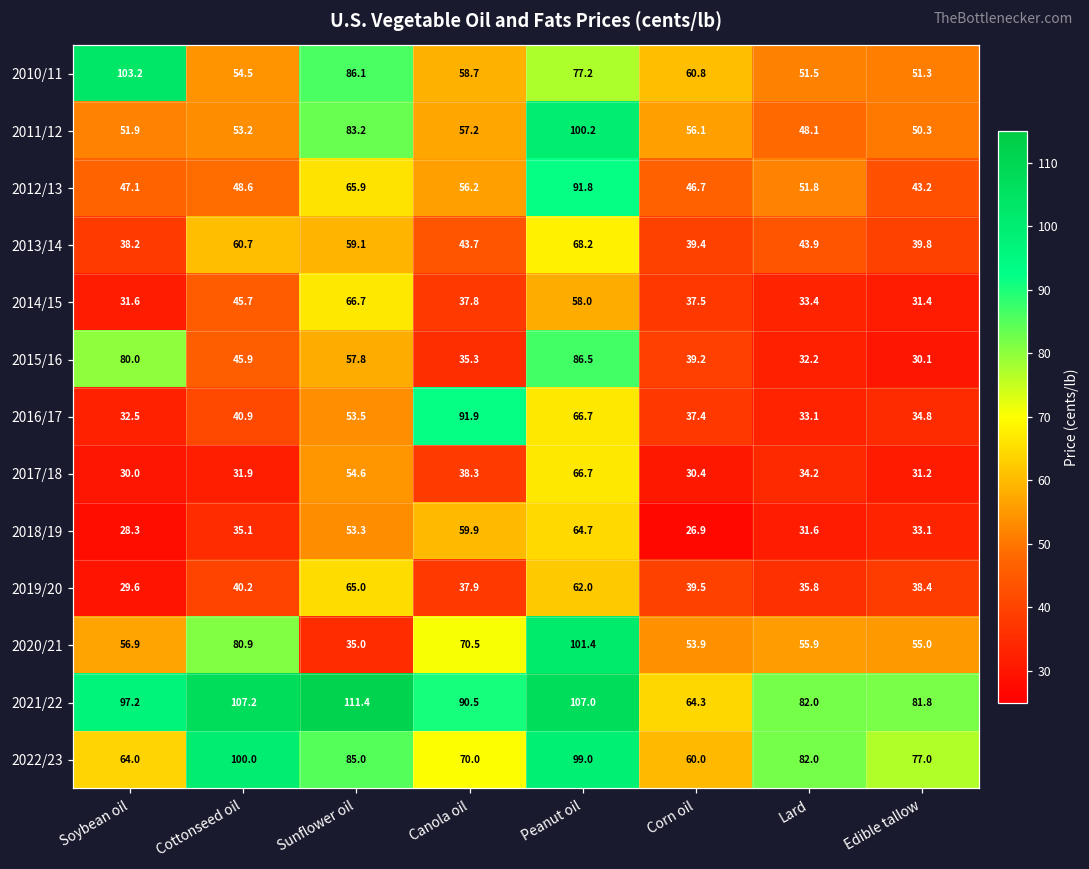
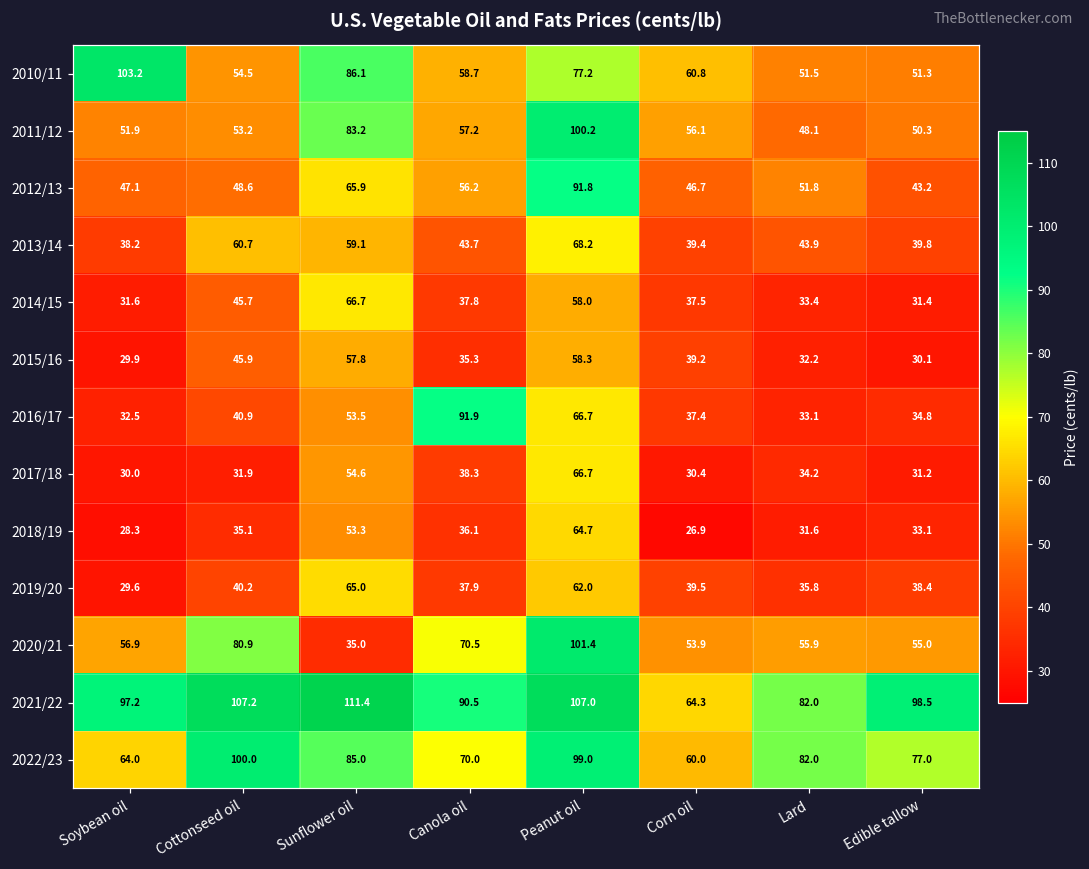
2015/16, Soybean oil: 80.0 -> 29.9
2015/16, Peanut oil: 86.5 -> 58.3
2018/19, Canola oil: 59.9 -> 36.1
2021/22, Edible tallow: 81.8 -> 98.5
